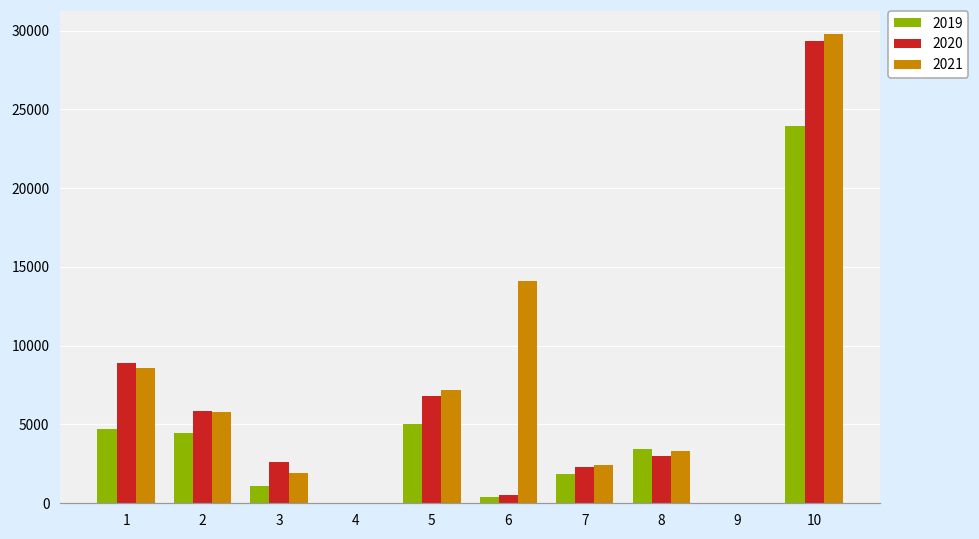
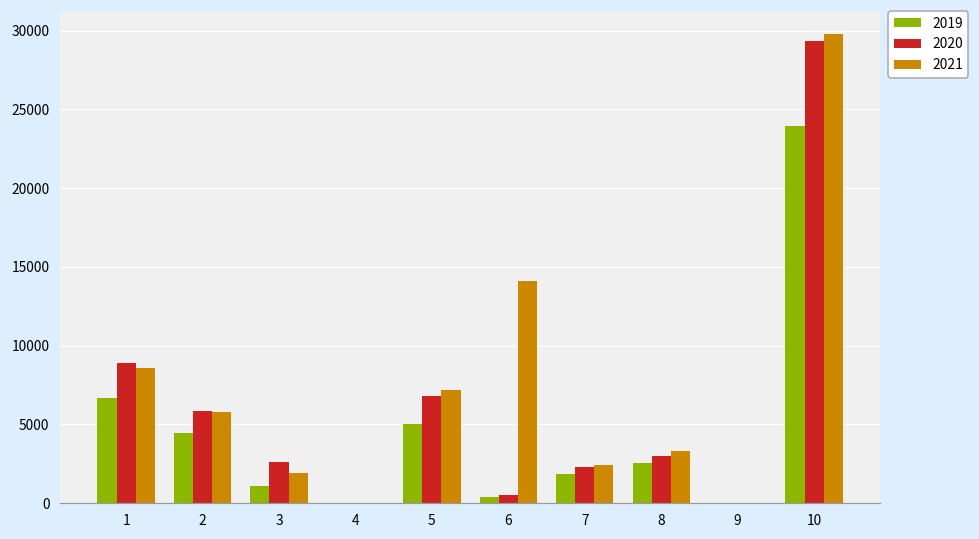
2019, 1: 4700 -> 6700
2019, 8: 3400 -> 2600
